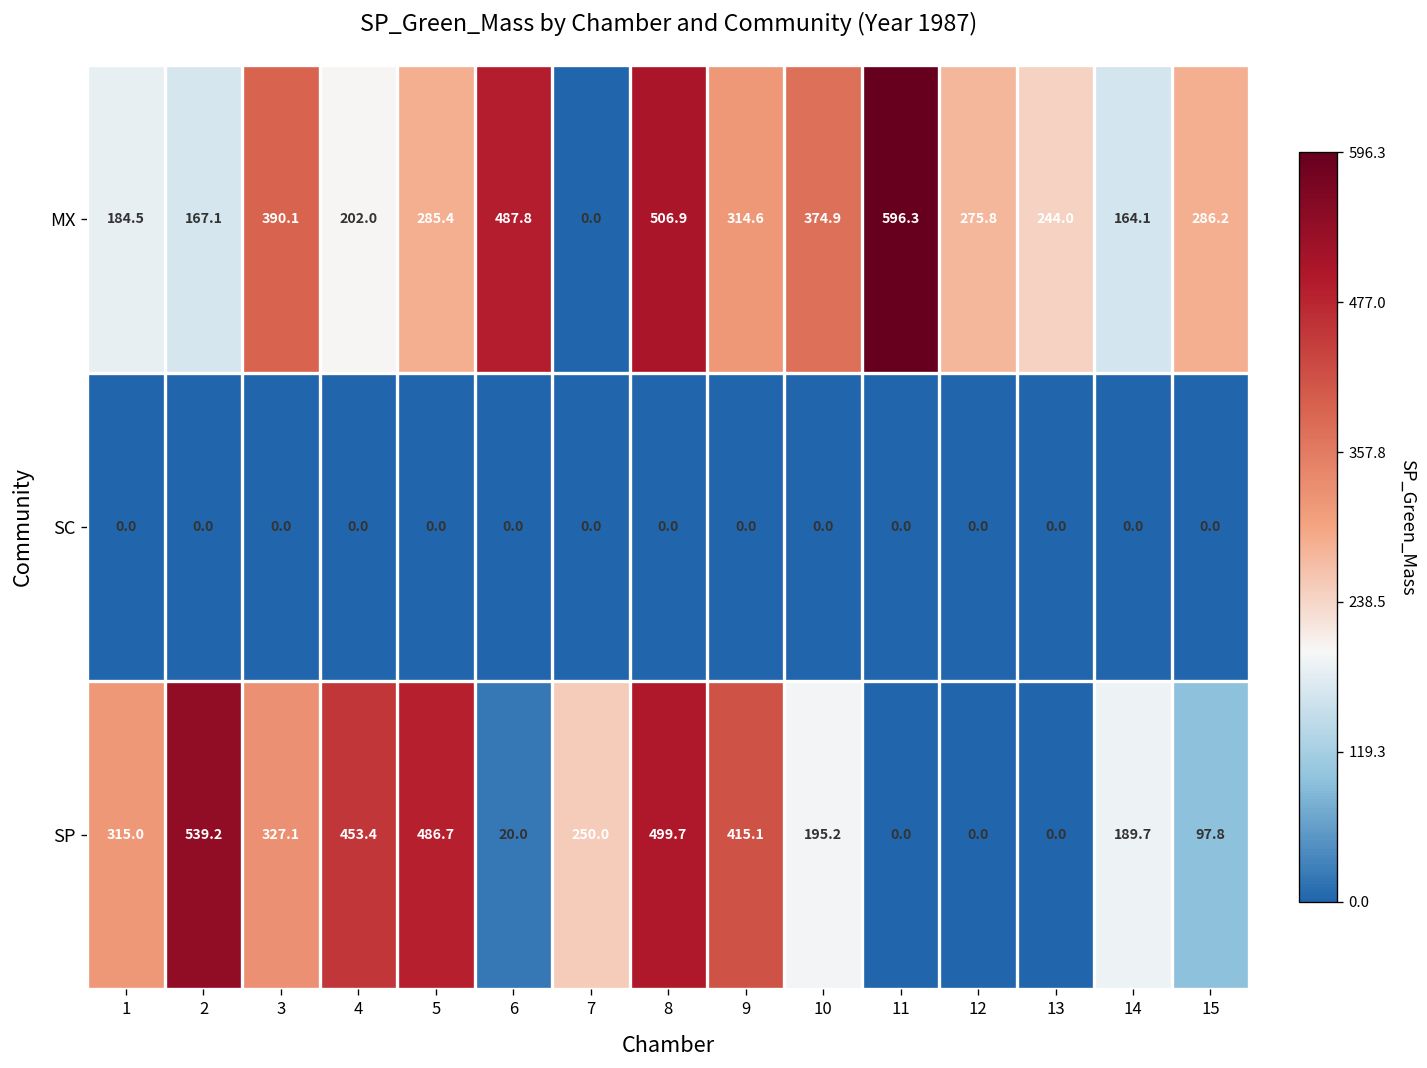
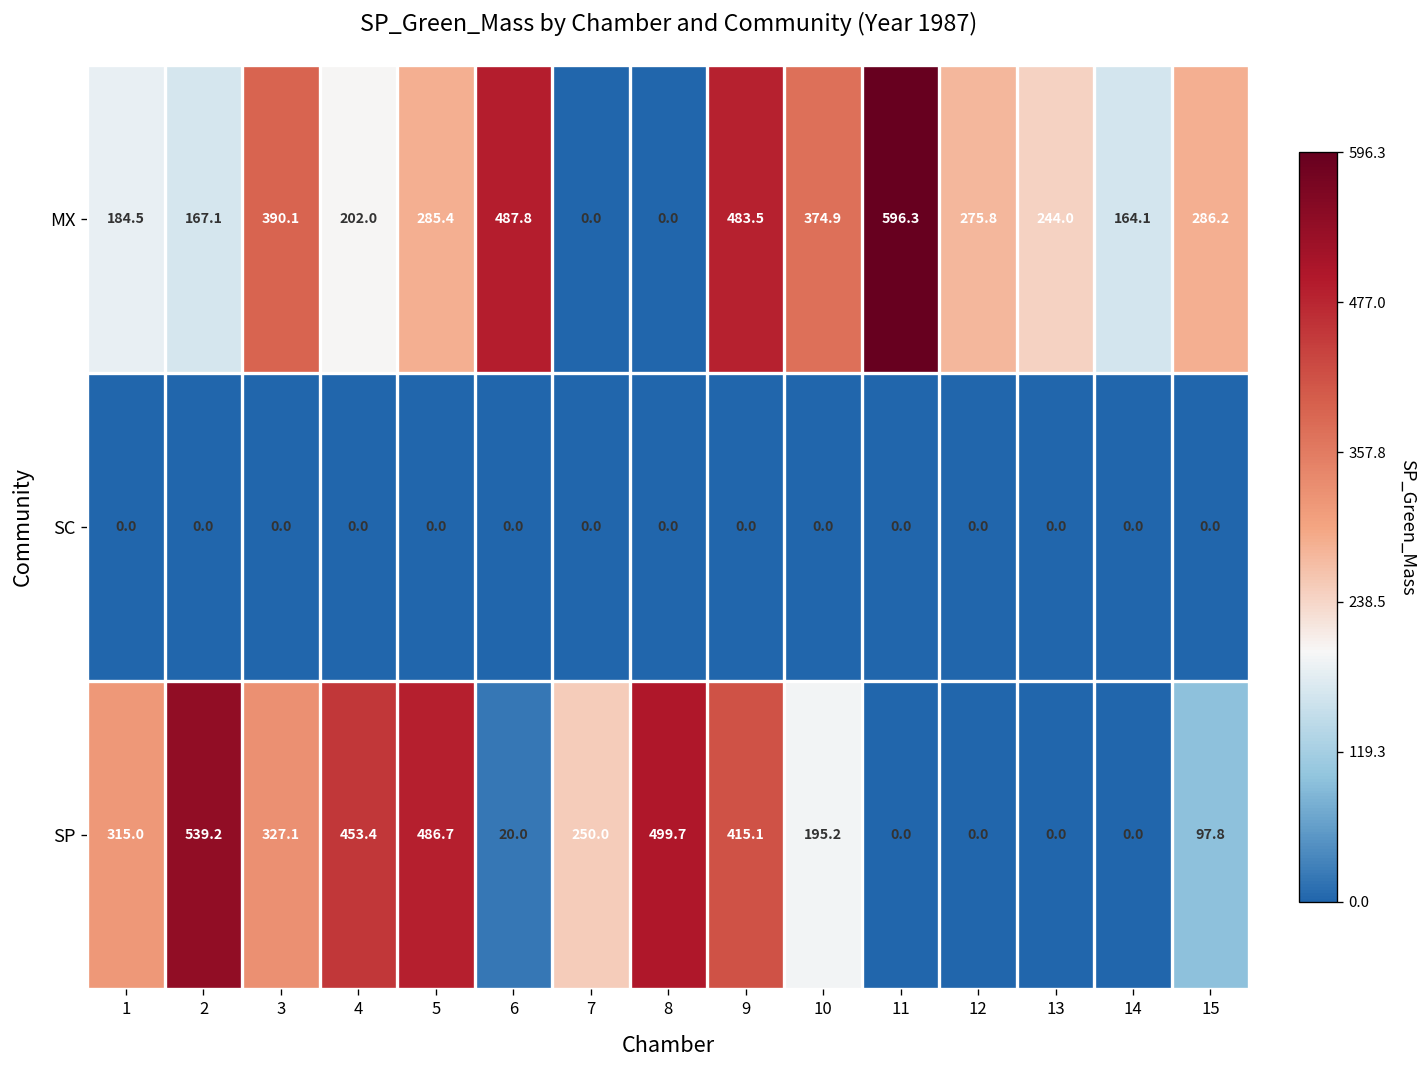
MX, 8: 506.9 -> 0.0
MX, 9: 314.6 -> 483.5
SP, 14: 189.7 -> 0.0
